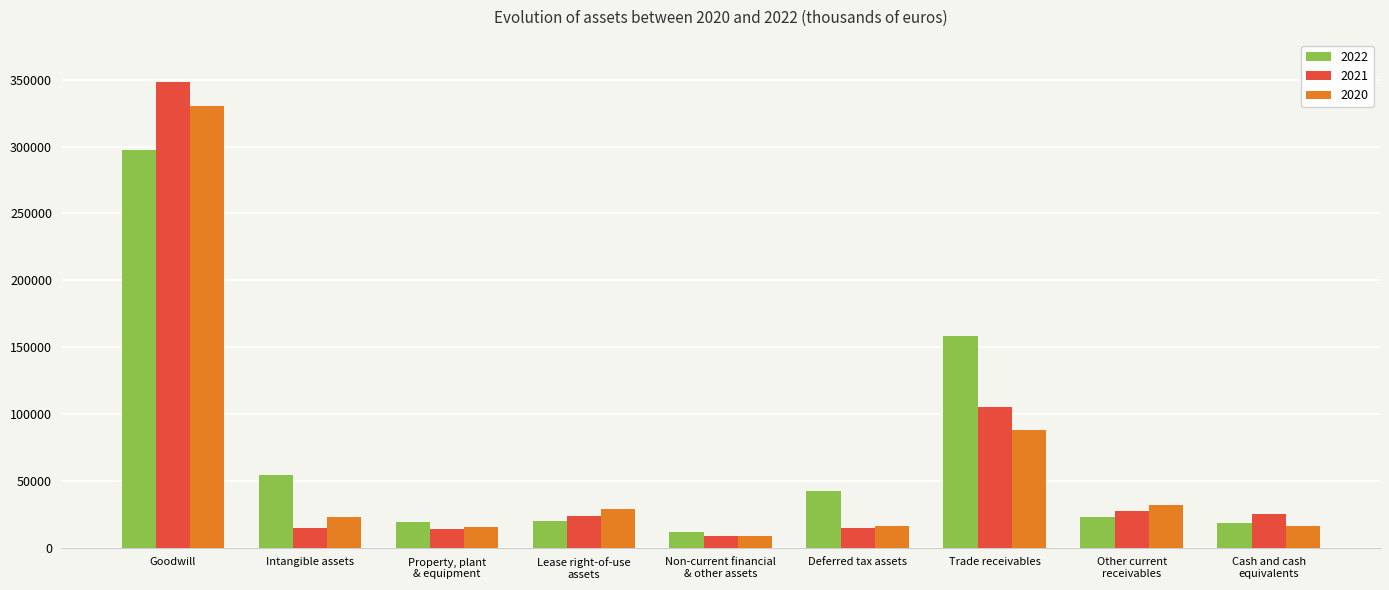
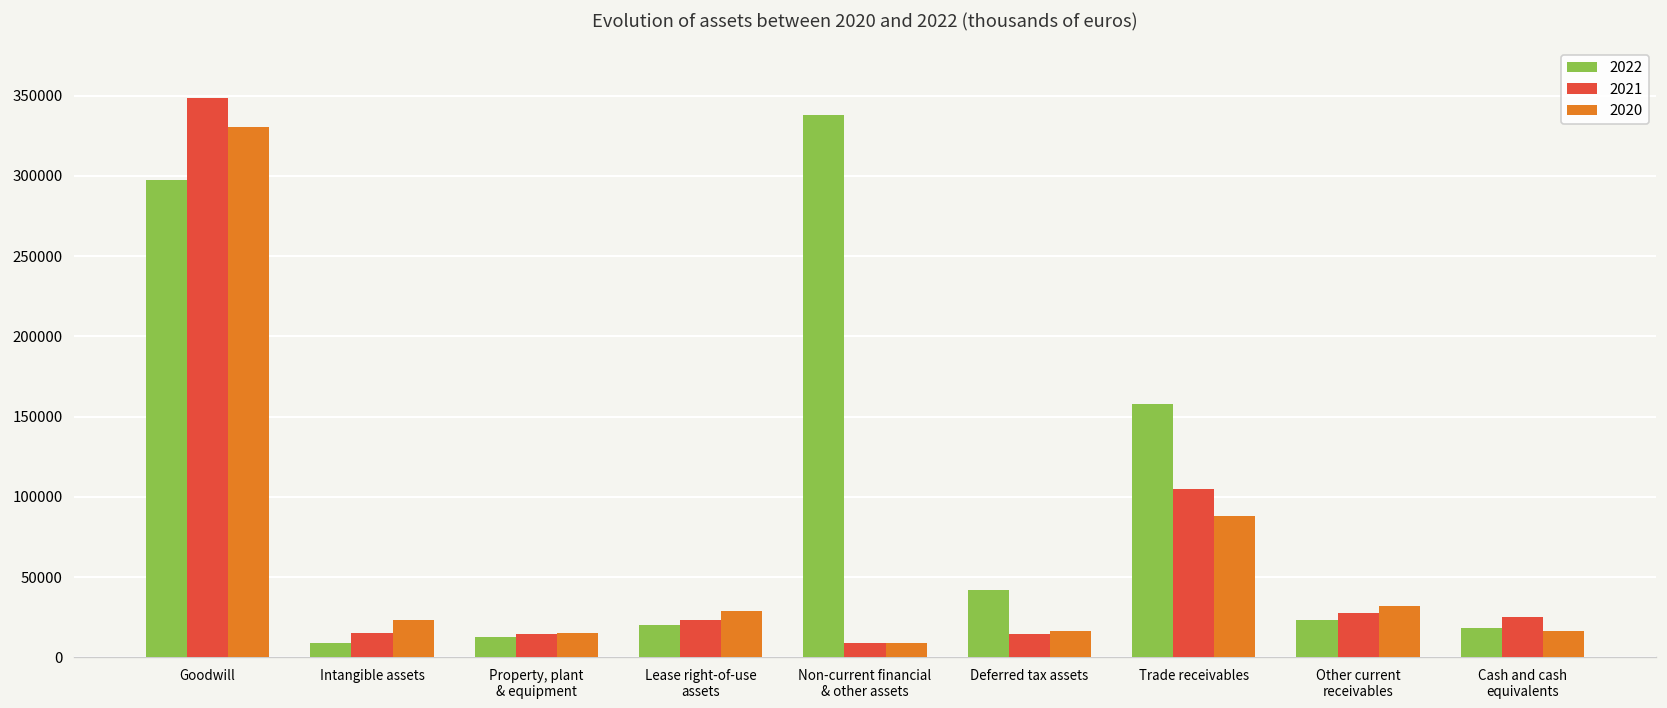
2022, Intangible assets: 54000 -> 9000
2022, Property, plant & equipment: 19000 -> 12000
2022, Non-current financial & other assets: 12000 -> 338000
